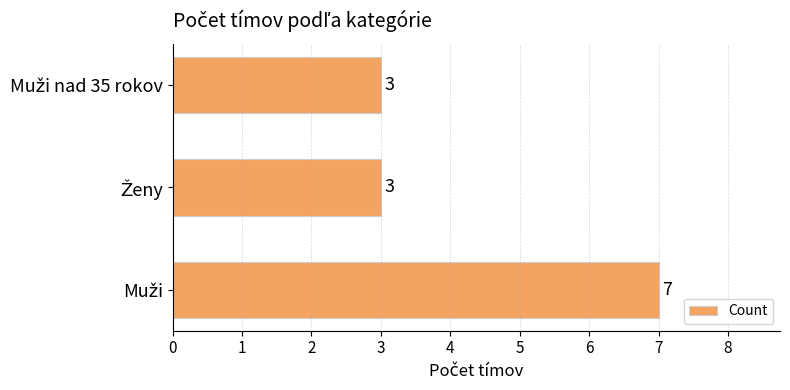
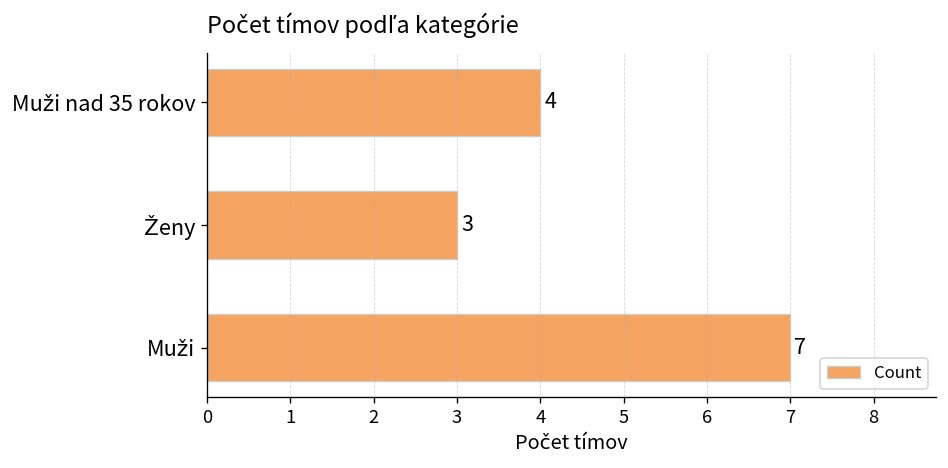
Muži nad 35 rokov: 3 -> 4
